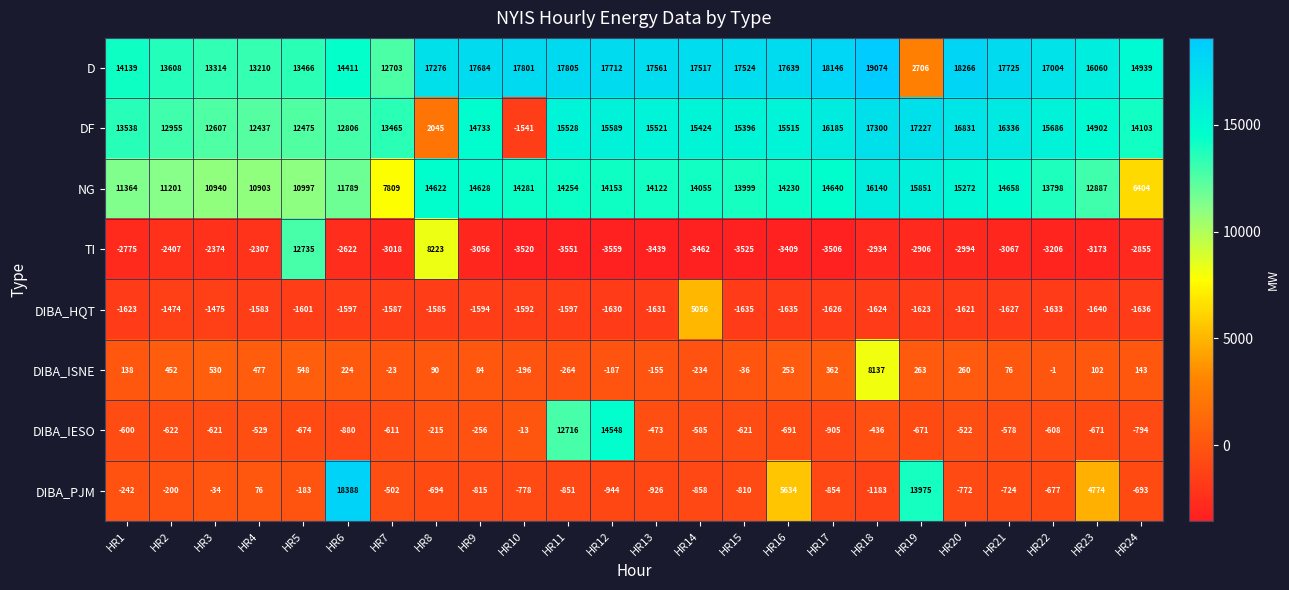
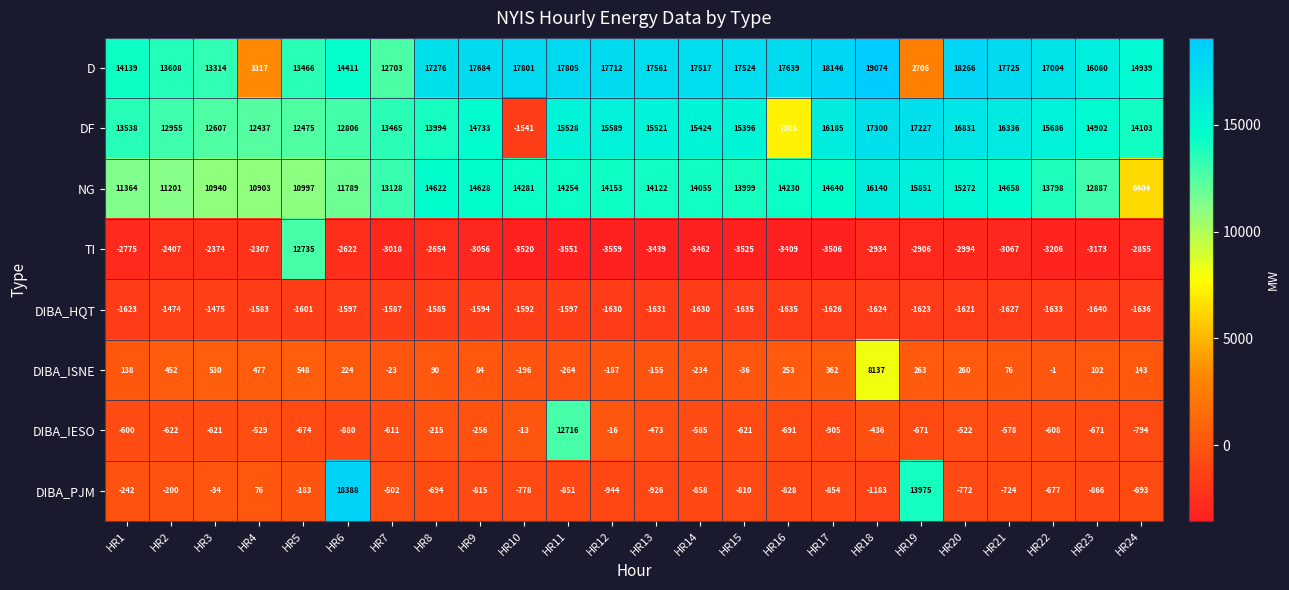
D, HR4: 13210 -> 3317
DF, HR8: 2045 -> 13994
DF, HR16: 15515 -> 7305
NG, HR7: 7809 -> 13128
TI, HR8: 8223 -> -2654
DIBA_HQT, HR14: 5056 -> -1630
DIBA_IESO, HR12: 14548 -> -16
DIBA_PJM, HR16: 5634 -> -828
DIBA_PJM, HR23: 4774 -> -866
